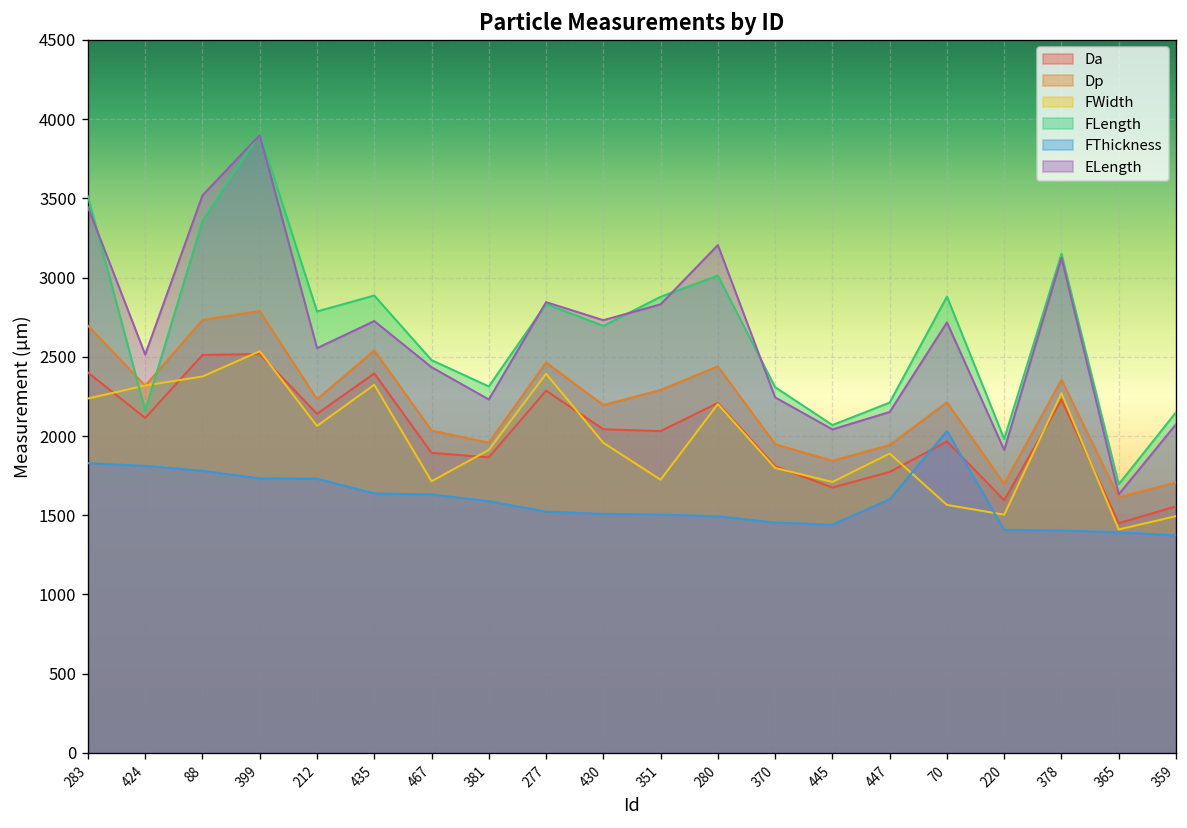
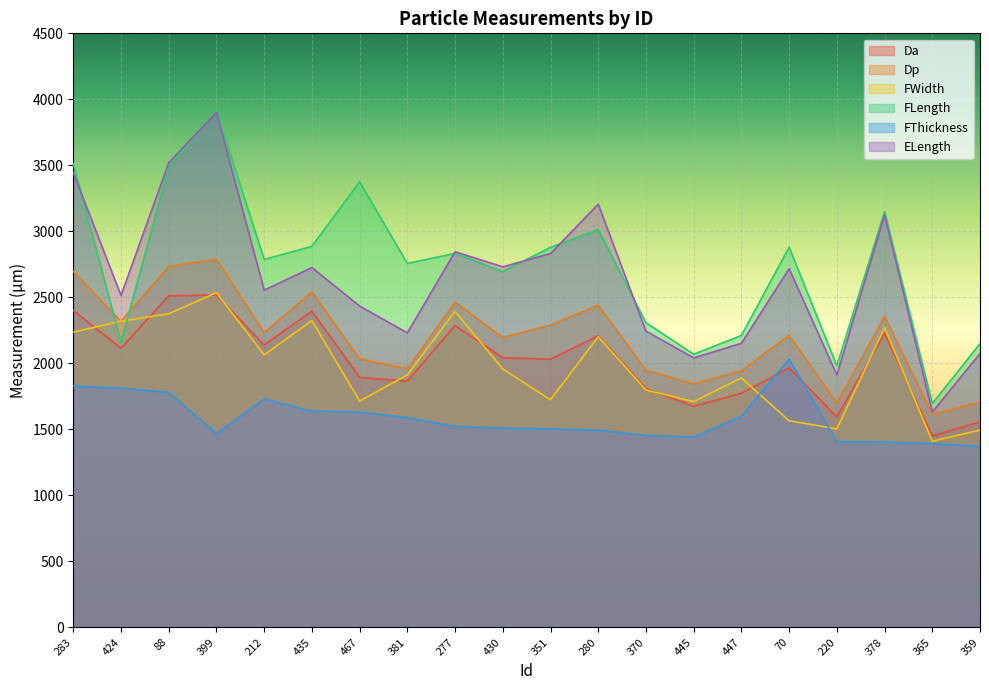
FLength, 88: 3360 -> 3490
FThickness, 399: 1730 -> 1470
FLength, 467: 2480 -> 3370
FLength, 381: 2310 -> 2760
